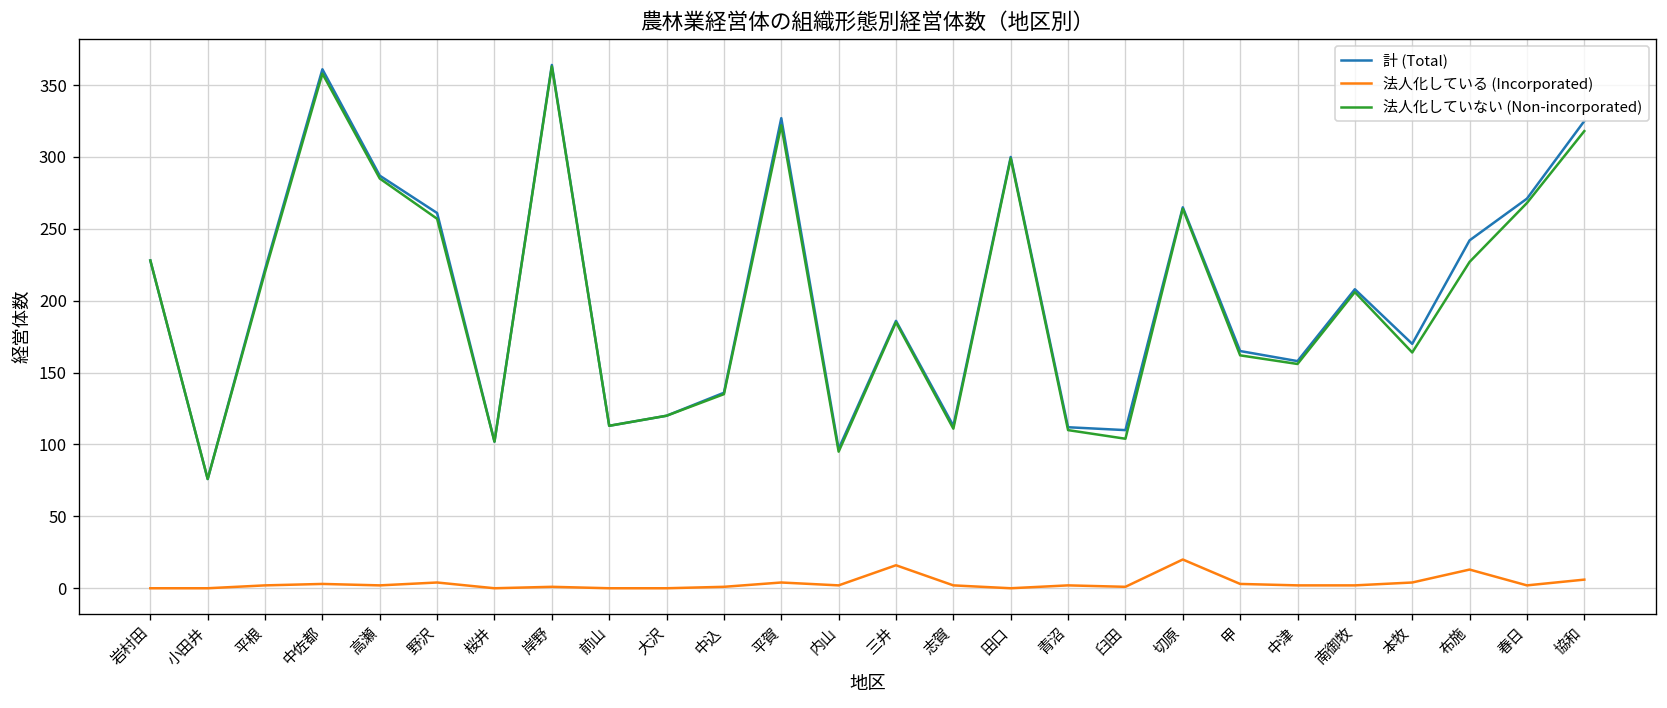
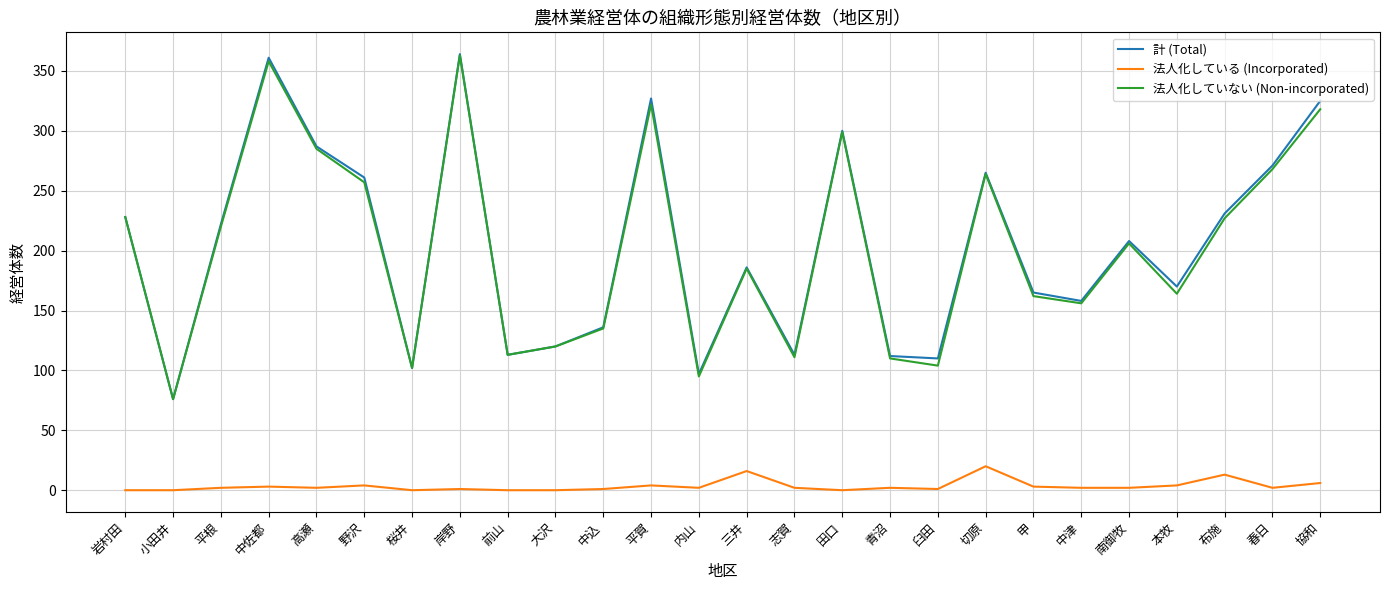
計 (Total), 布施: 242 -> 231
